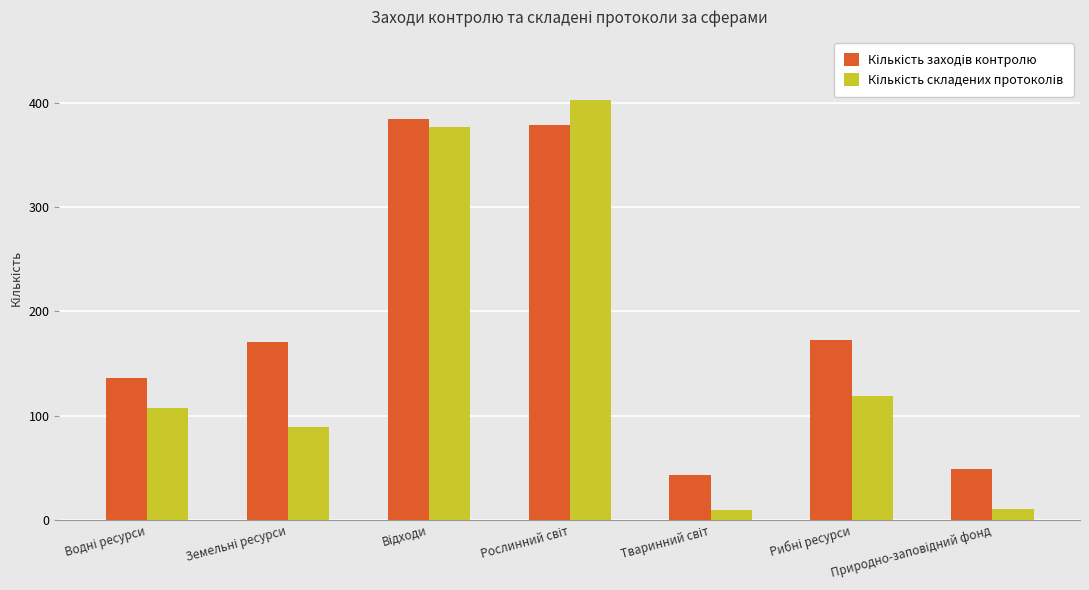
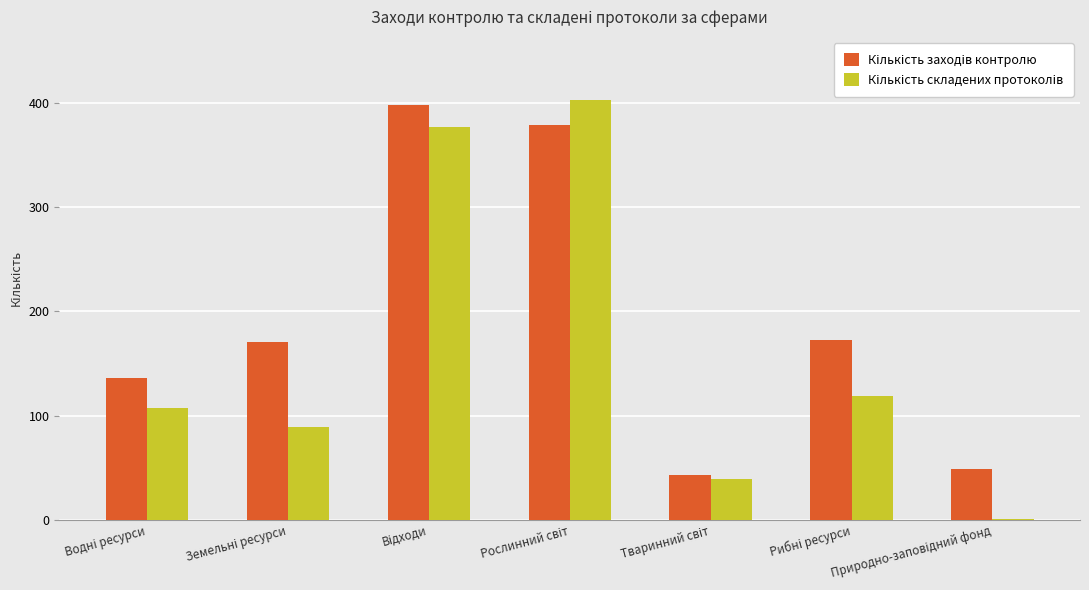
Кількість заходів контролю, Відходи: 385 -> 398
Кількість складених протоколів, Тваринний світ: 9 -> 39
Кількість складених протоколів, Природно-заповідний фонд: 10 -> 1
